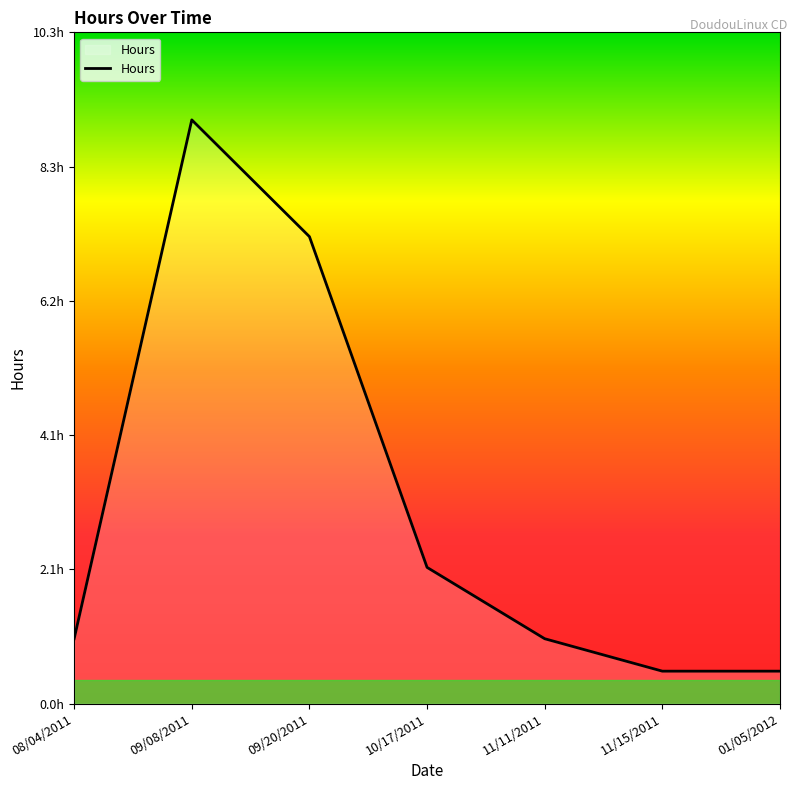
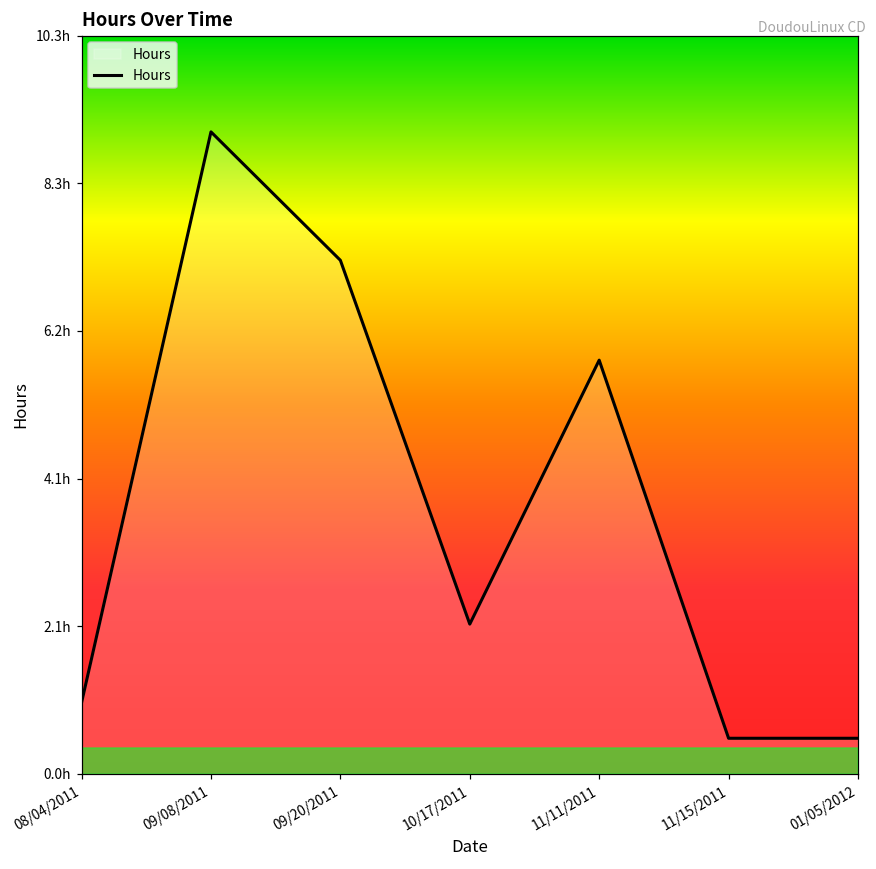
11/11/2011: 1.0h -> 5.8h
